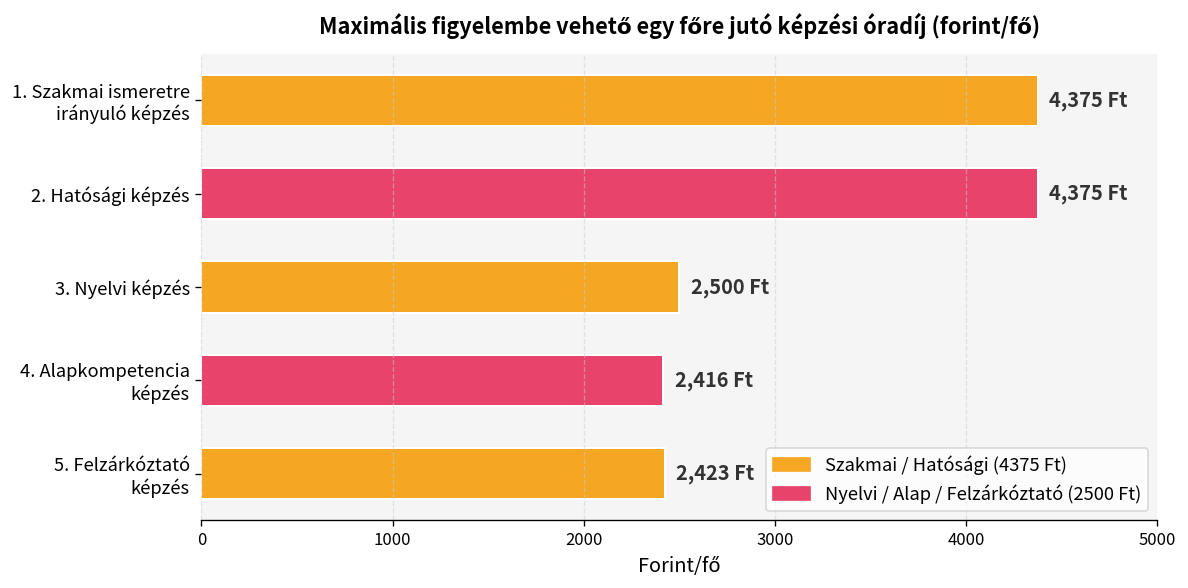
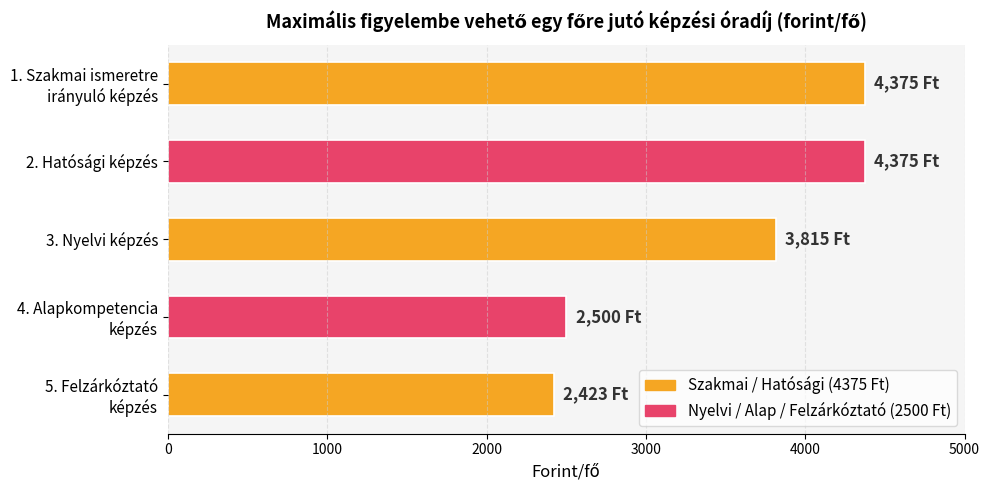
3. Nyelvi képzés: 2,500 -> 3,815
4. Alapkompetencia képzés: 2,416 -> 2,500
